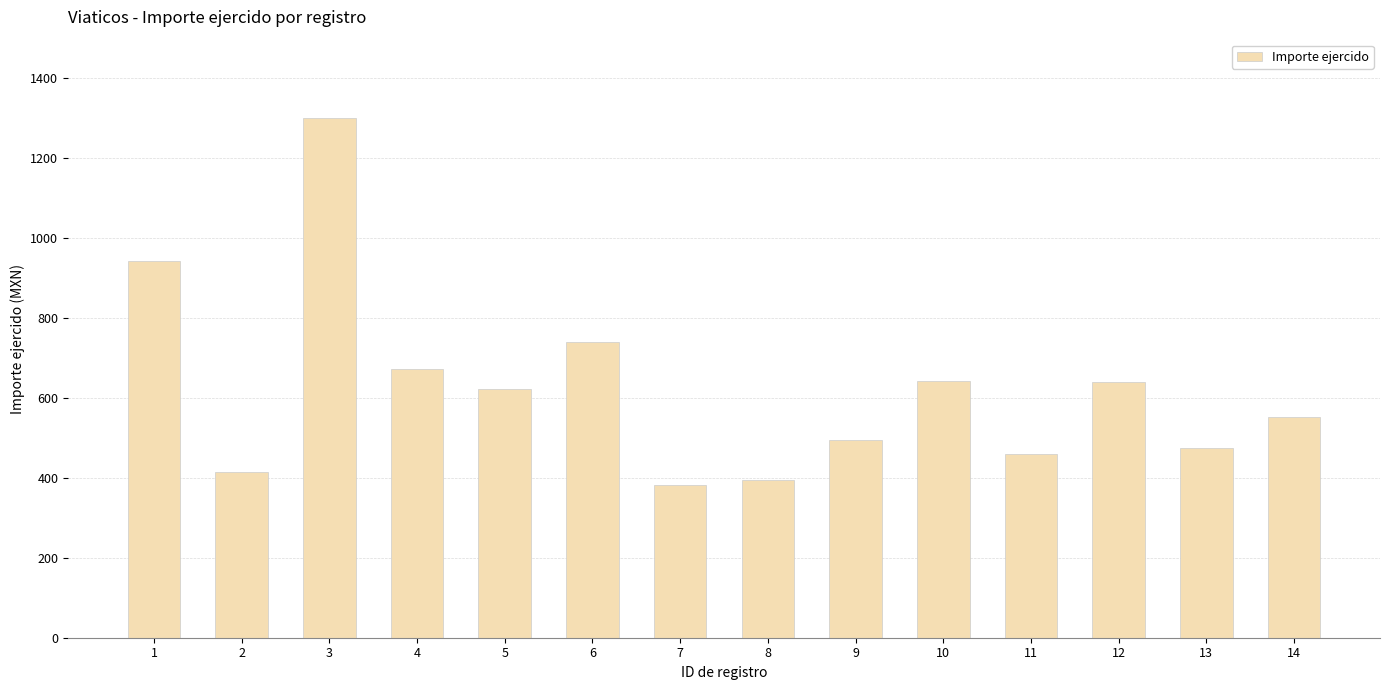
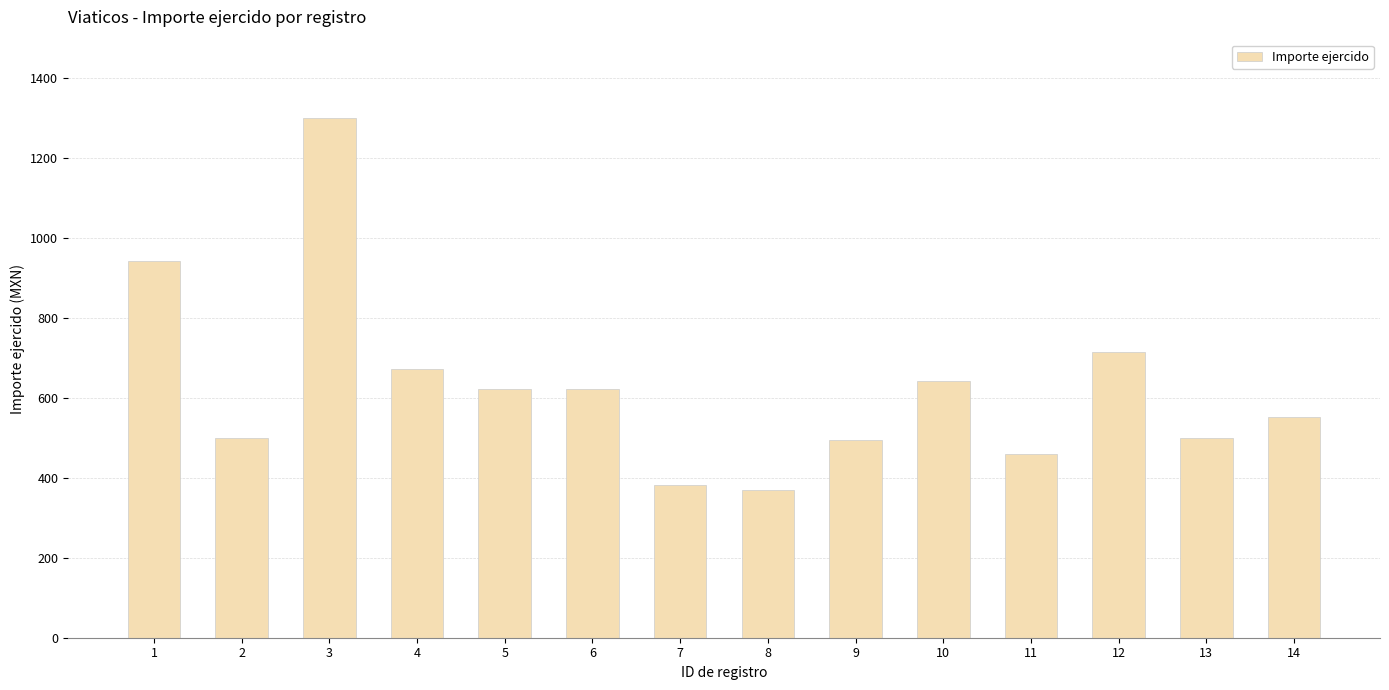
2: 410 -> 500
6: 740 -> 620
8: 400 -> 370
12: 640 -> 720
13: 470 -> 500
